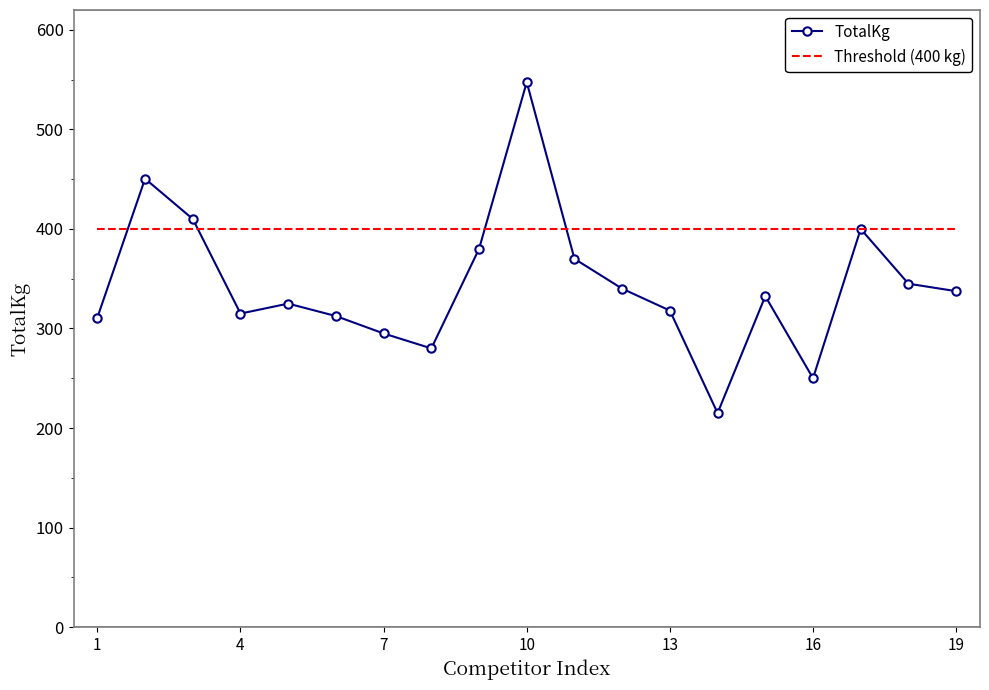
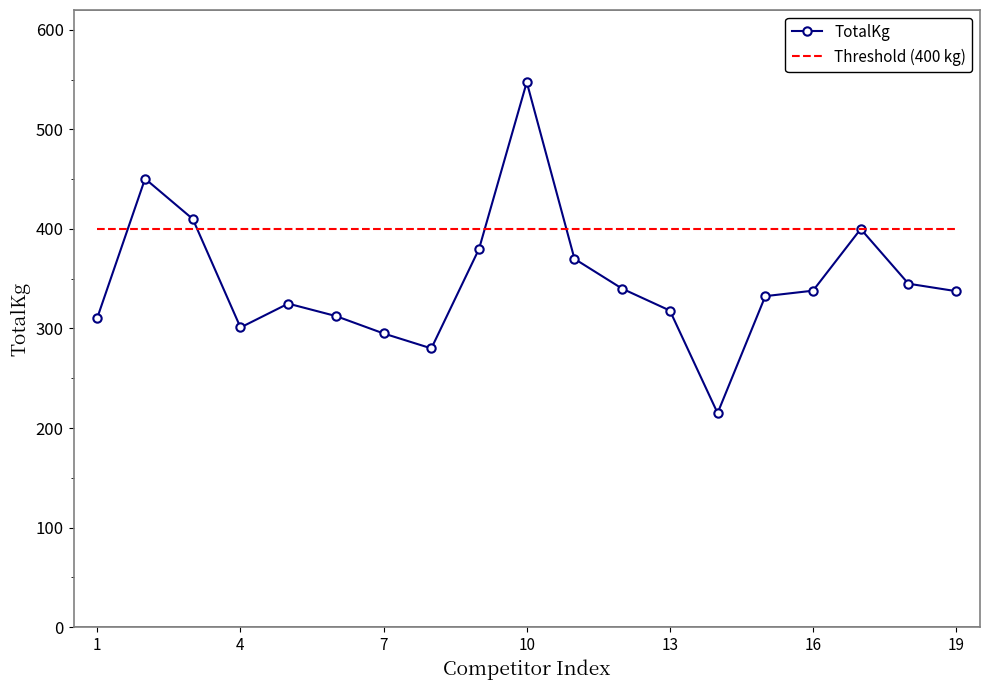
TotalKg, 4: 320 -> 300
TotalKg, 16: 250 -> 340
